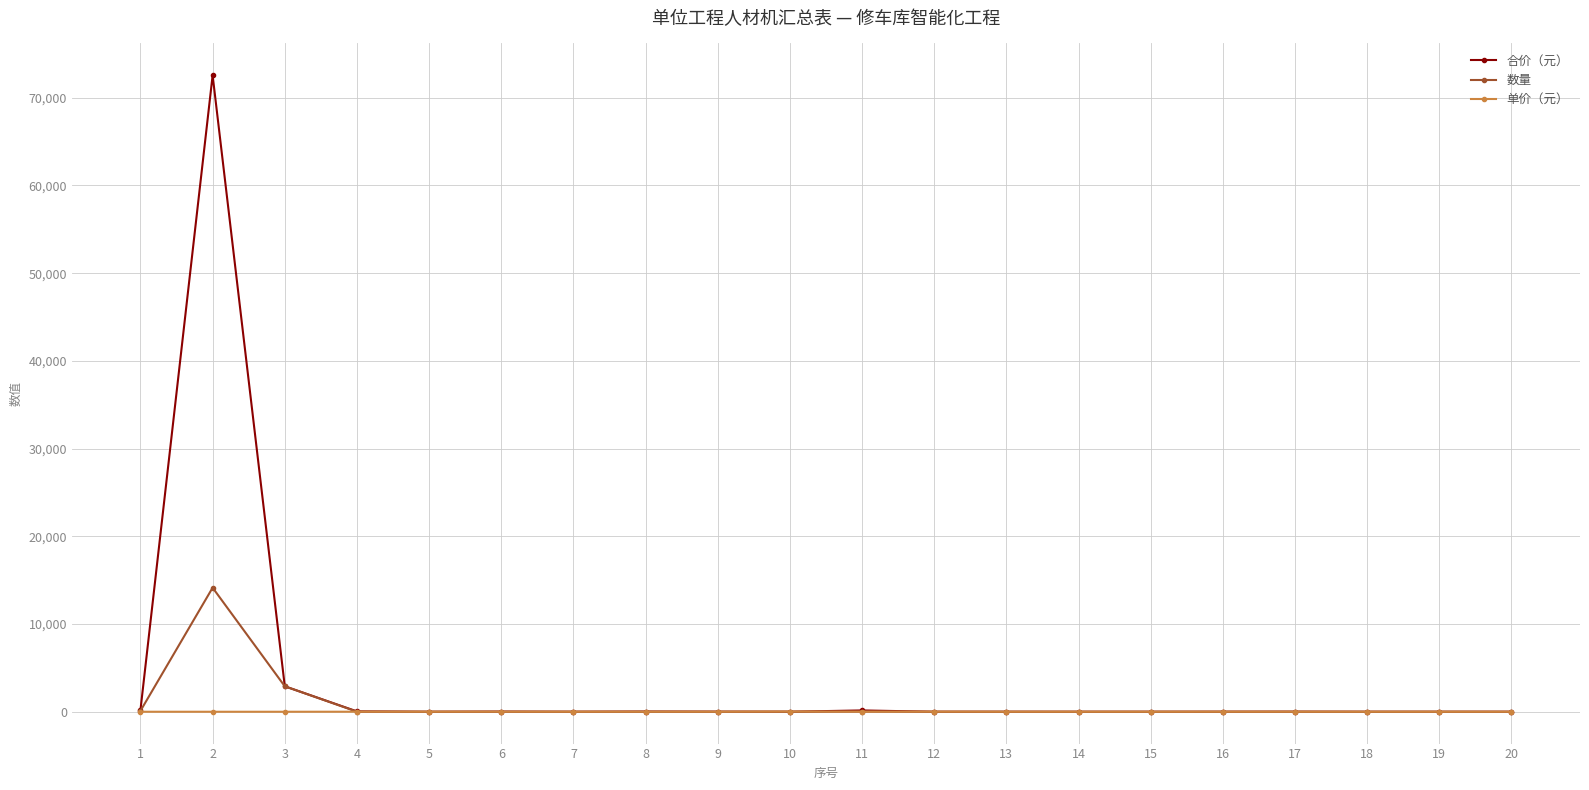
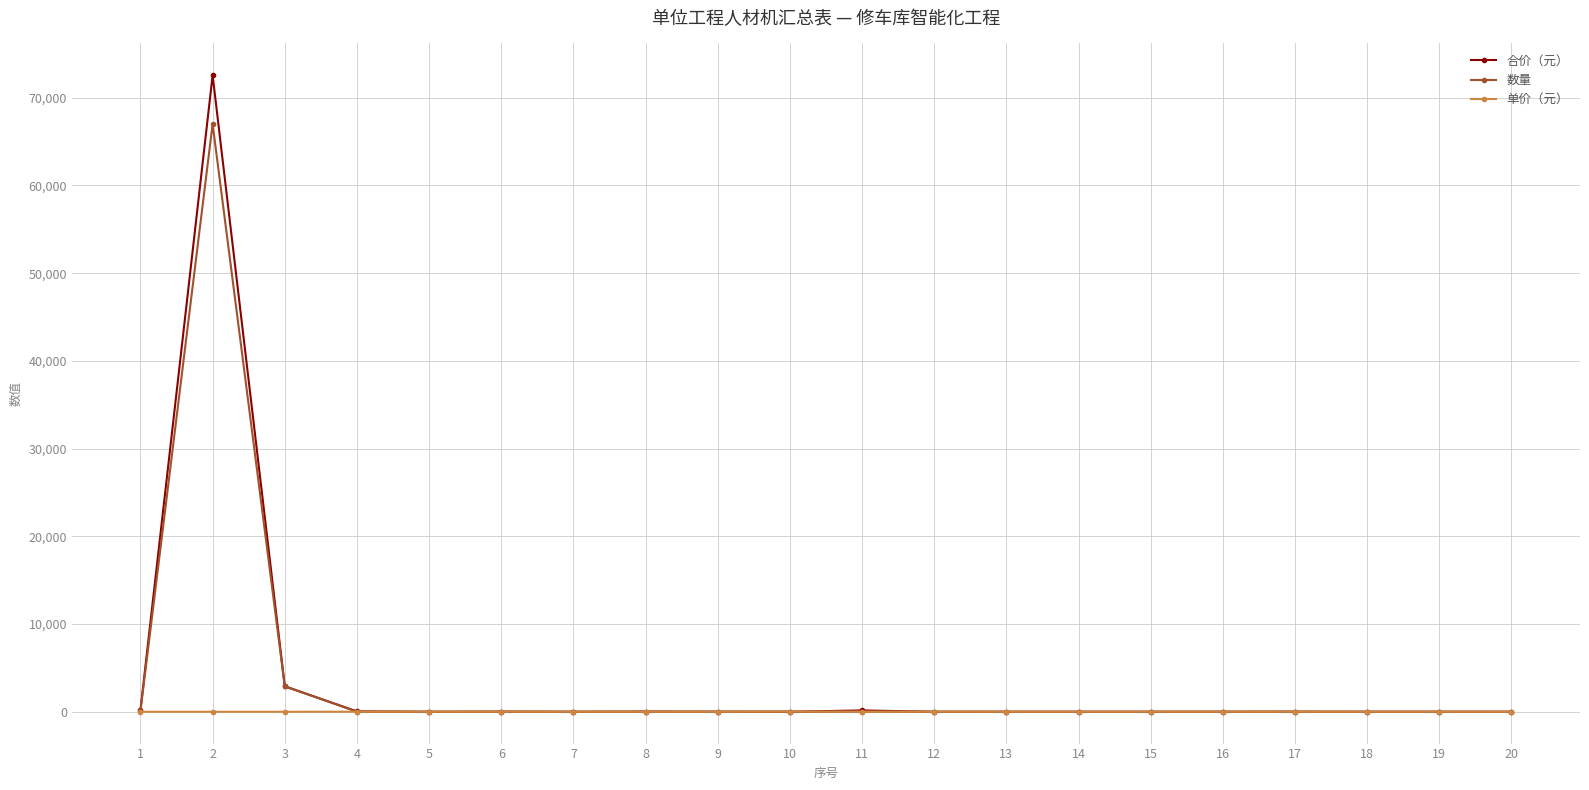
数量, 2: 14,000 -> 67,000
